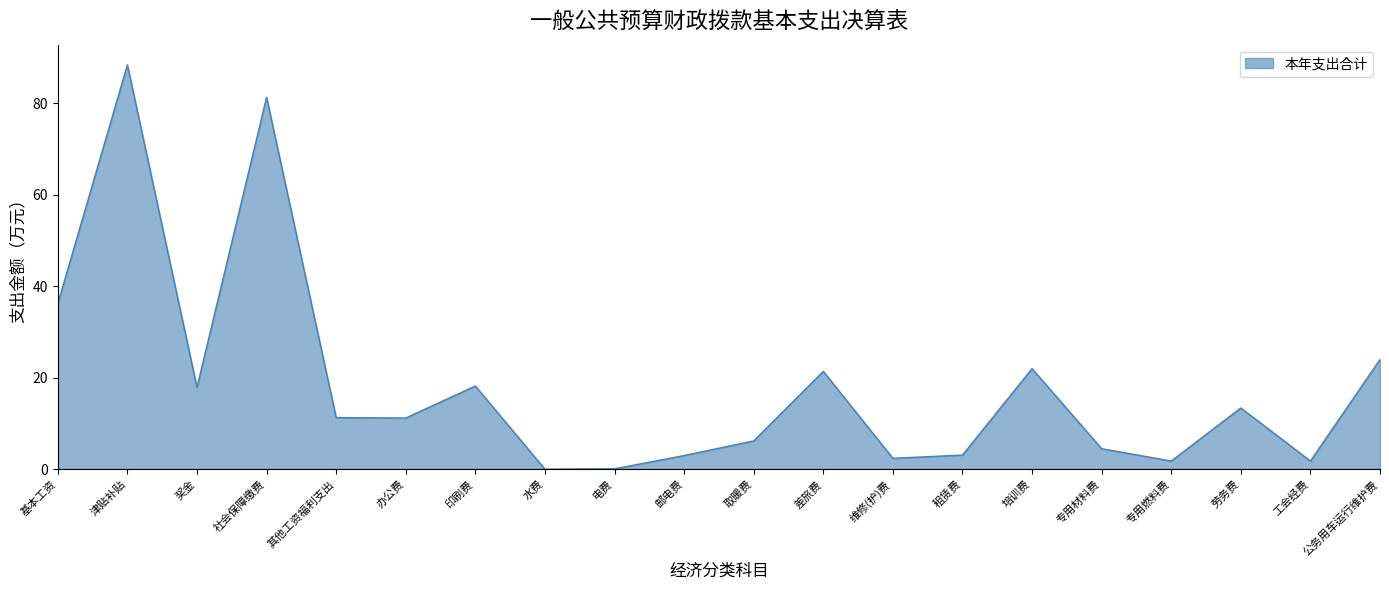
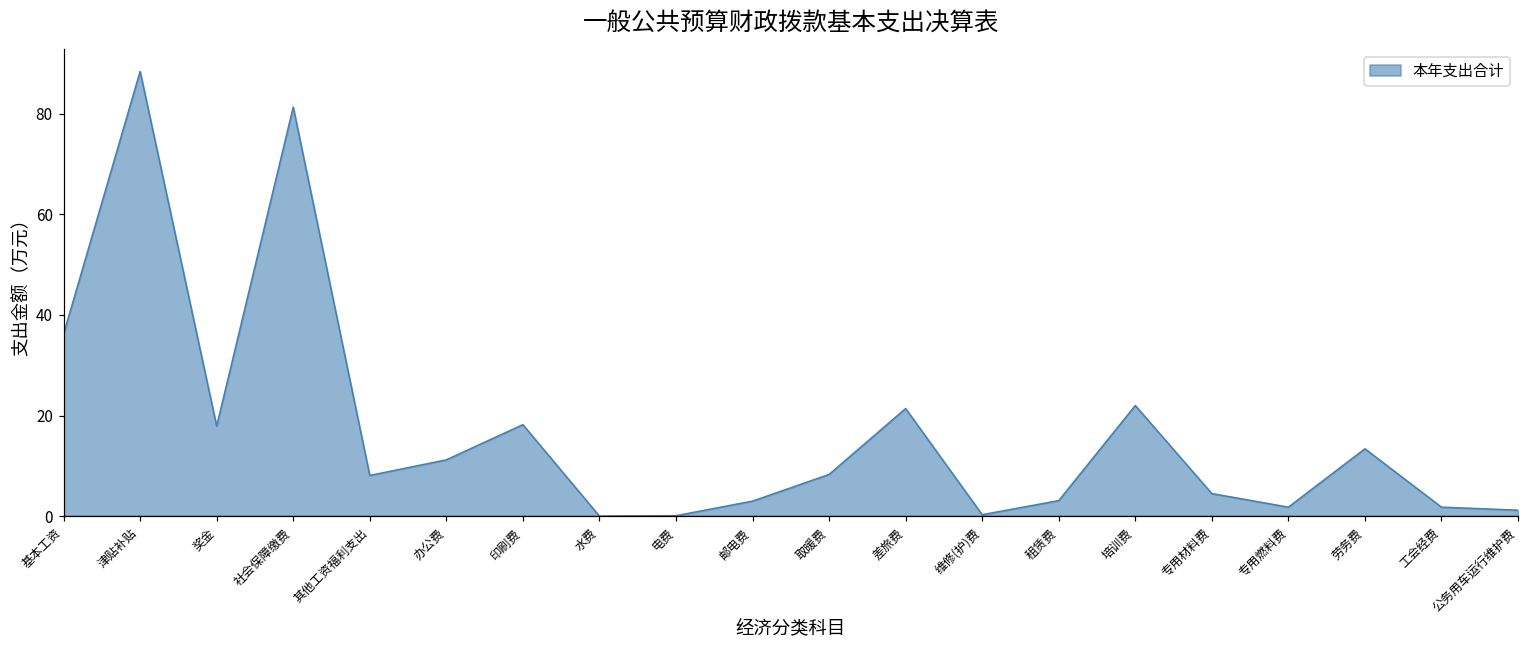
其他工资福利支出: 11 -> 8
取暖费: 6 -> 8
维修(护)费: 2 -> 0
公务用车运行维护费: 24 -> 1
